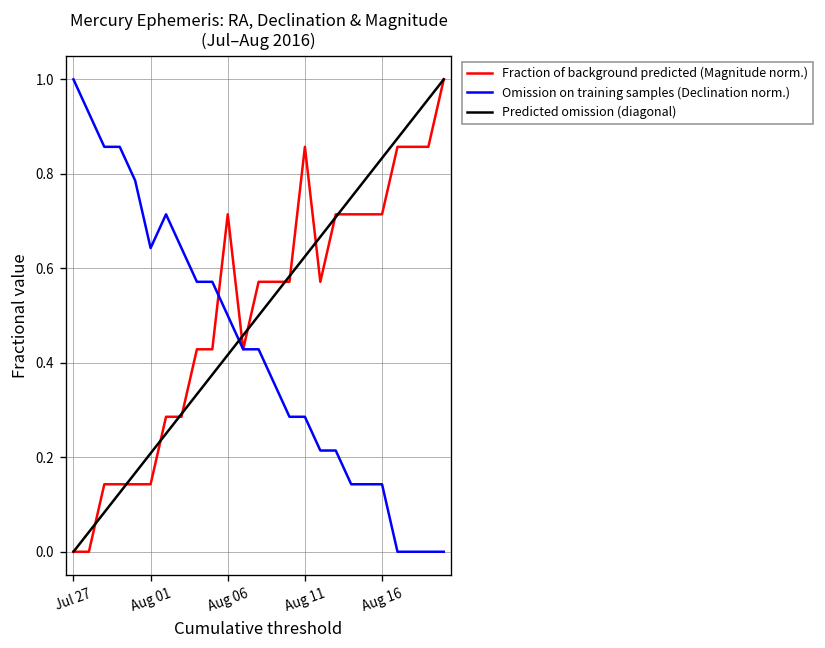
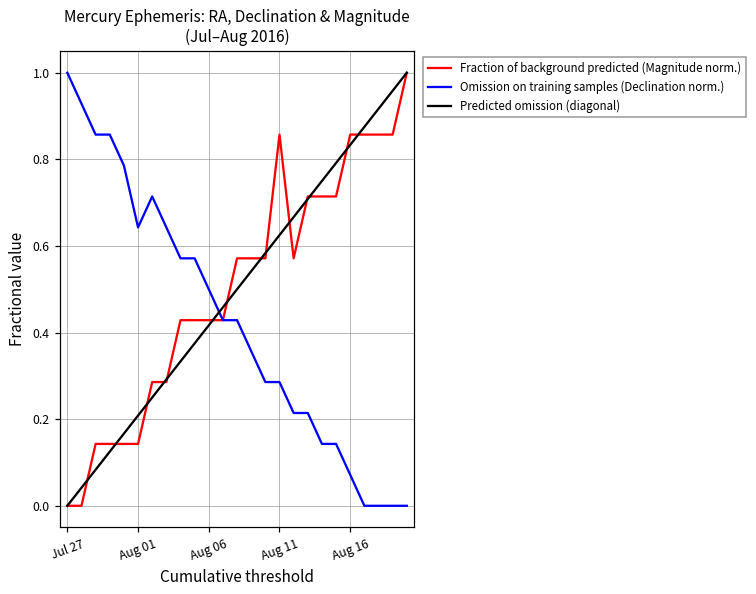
Fraction of background predicted (Magnitude norm.), Aug 06: 0.71 -> 0.43
Fraction of background predicted (Magnitude norm.), Aug 16: 0.71 -> 0.86
Omission on training samples (Declination norm.), Aug 16: 0.14 -> 0.07
